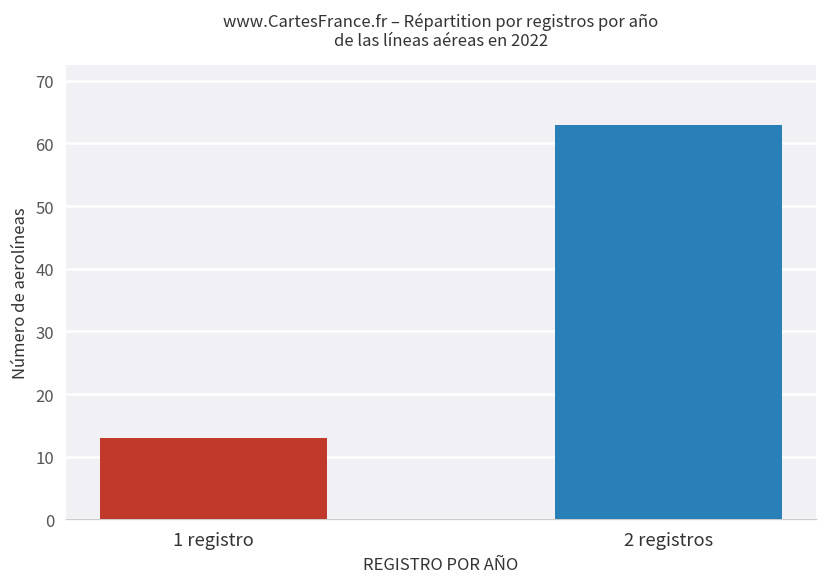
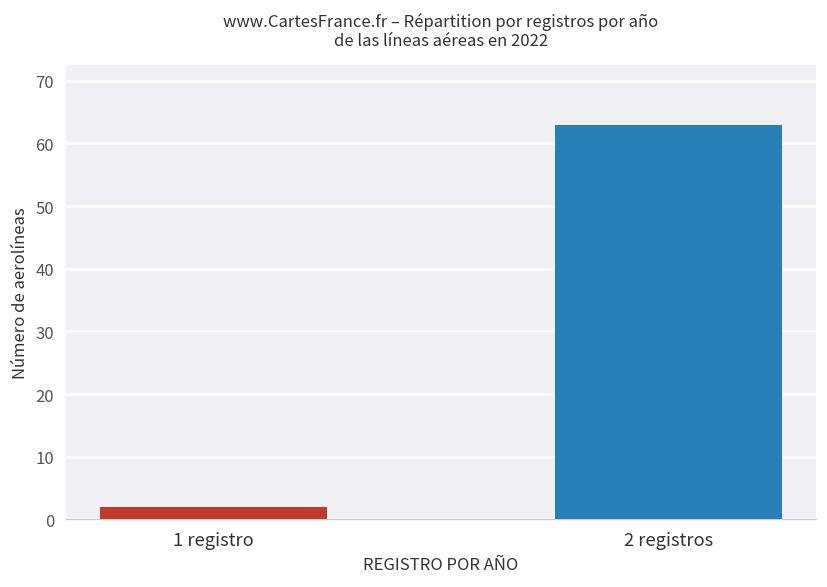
1 registro: 13 -> 2
